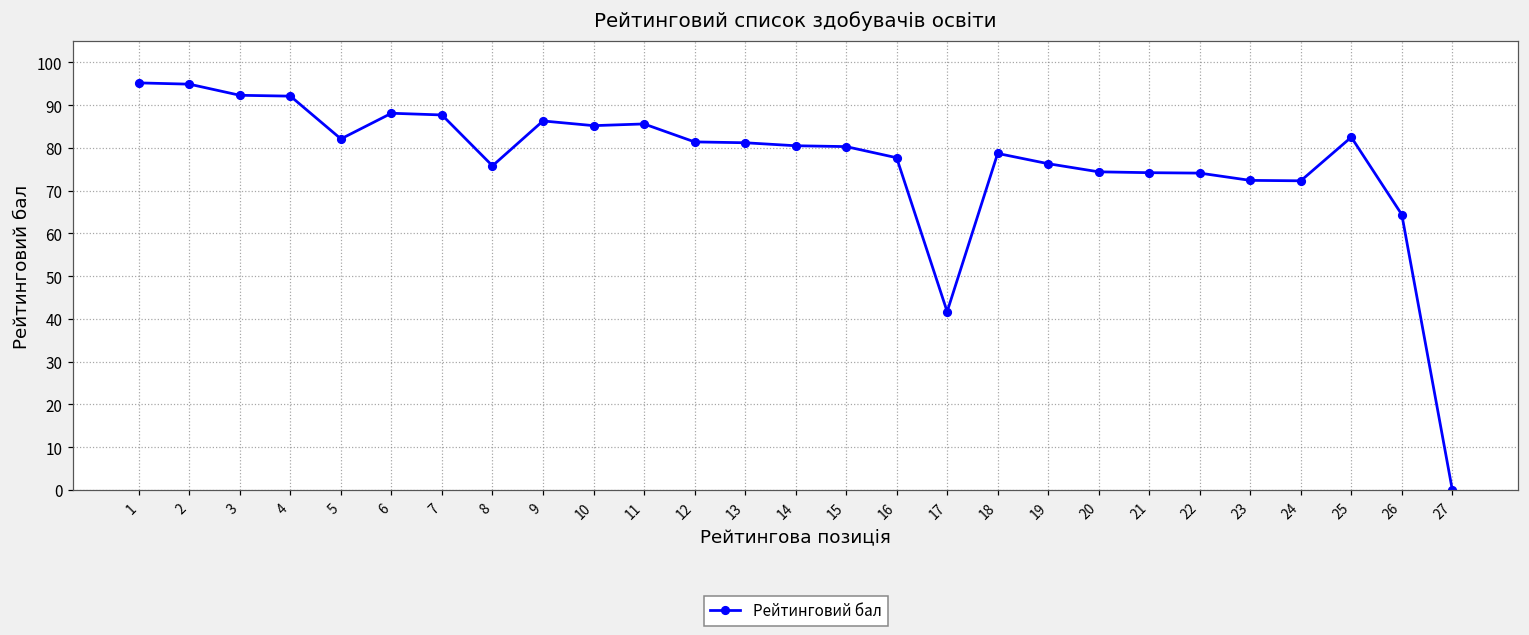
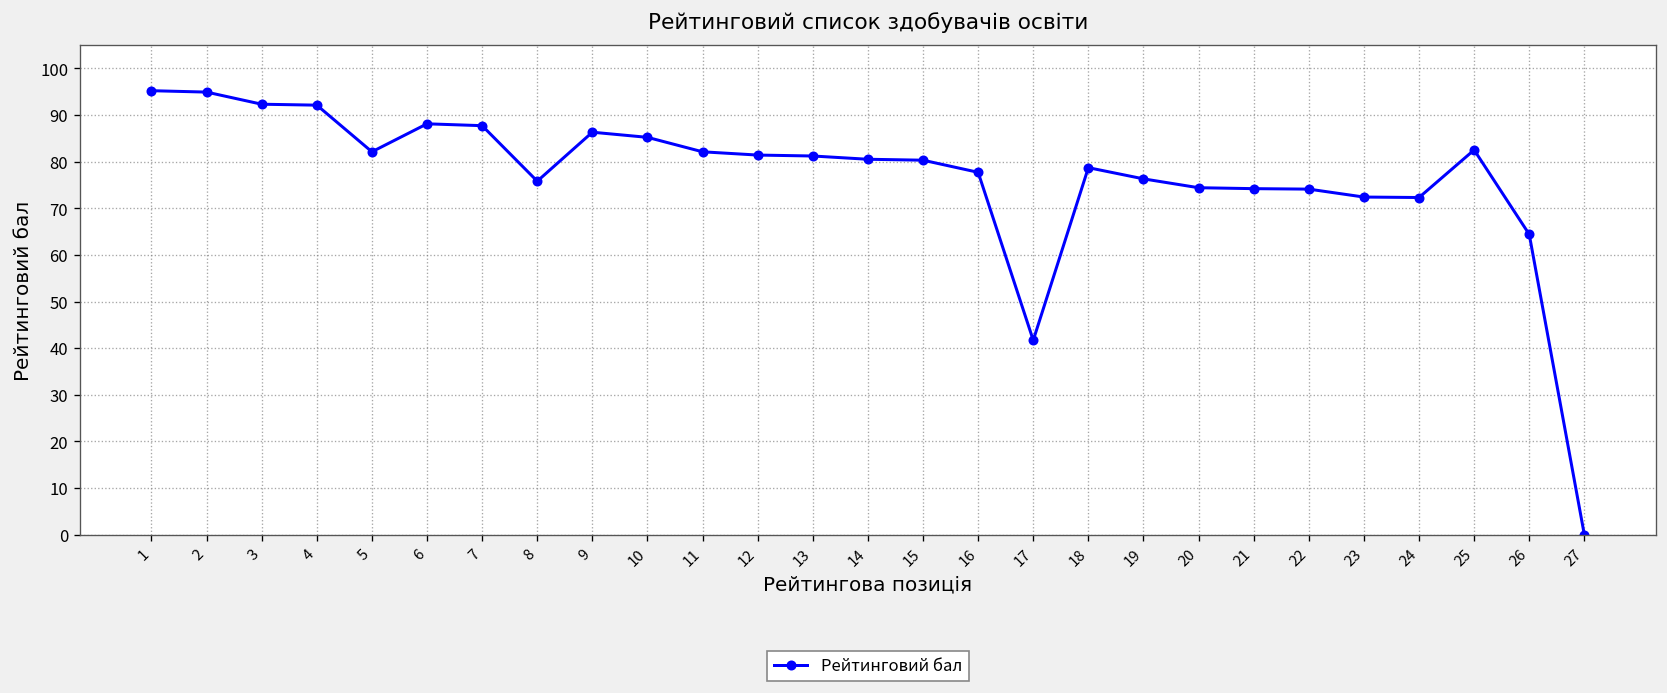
11: 86 -> 82
